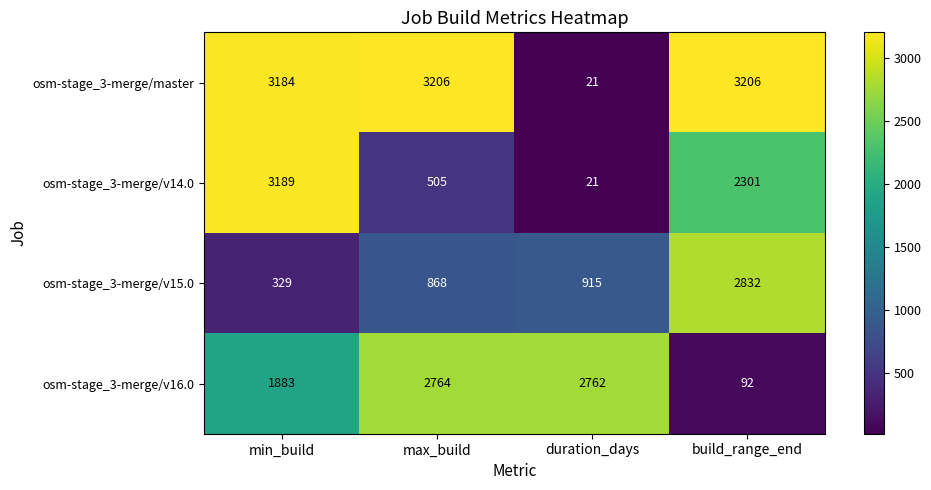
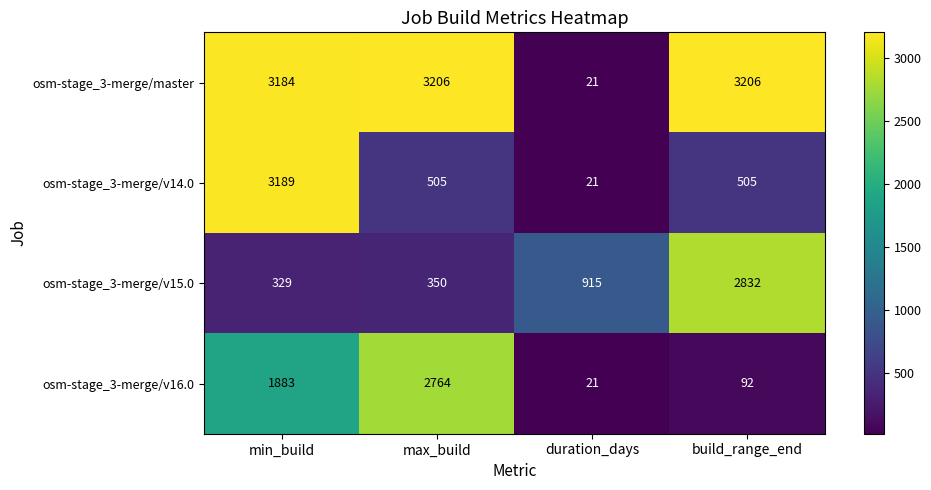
osm-stage_3-merge/v14.0, build_range_end: 2301 -> 505
osm-stage_3-merge/v15.0, max_build: 868 -> 350
osm-stage_3-merge/v16.0, duration_days: 2762 -> 21
